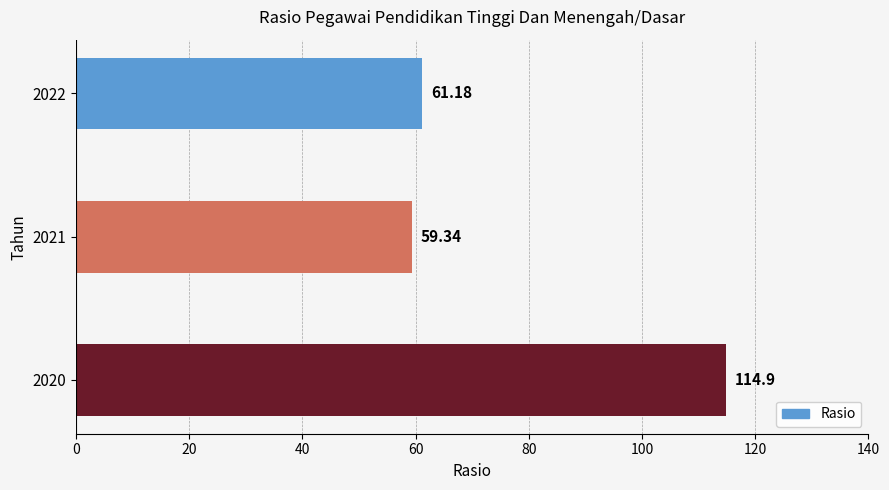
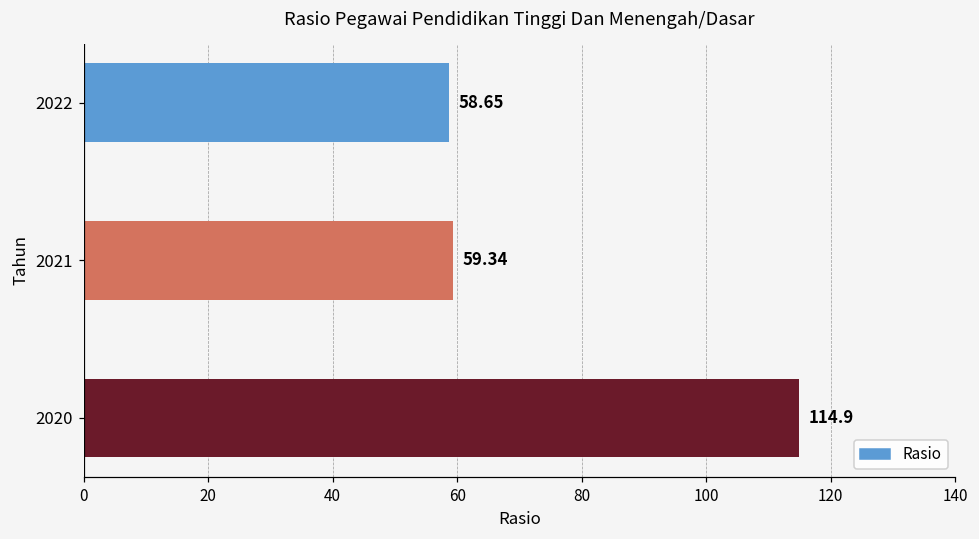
2022: 61.18 -> 58.65
